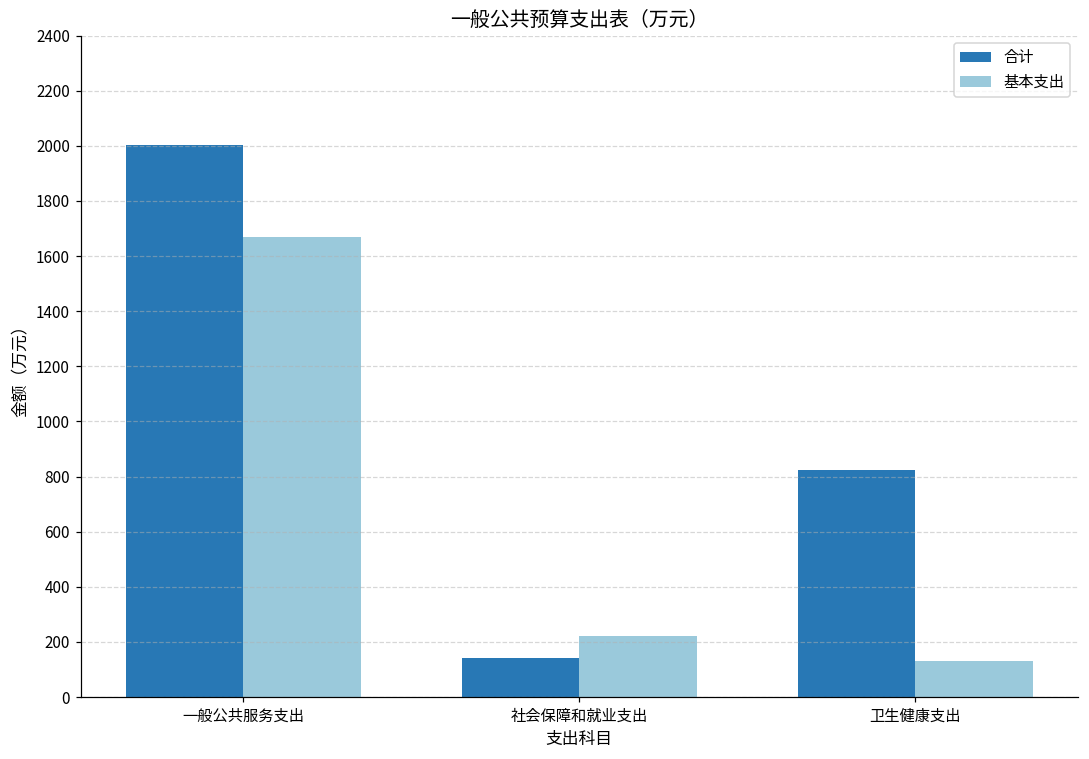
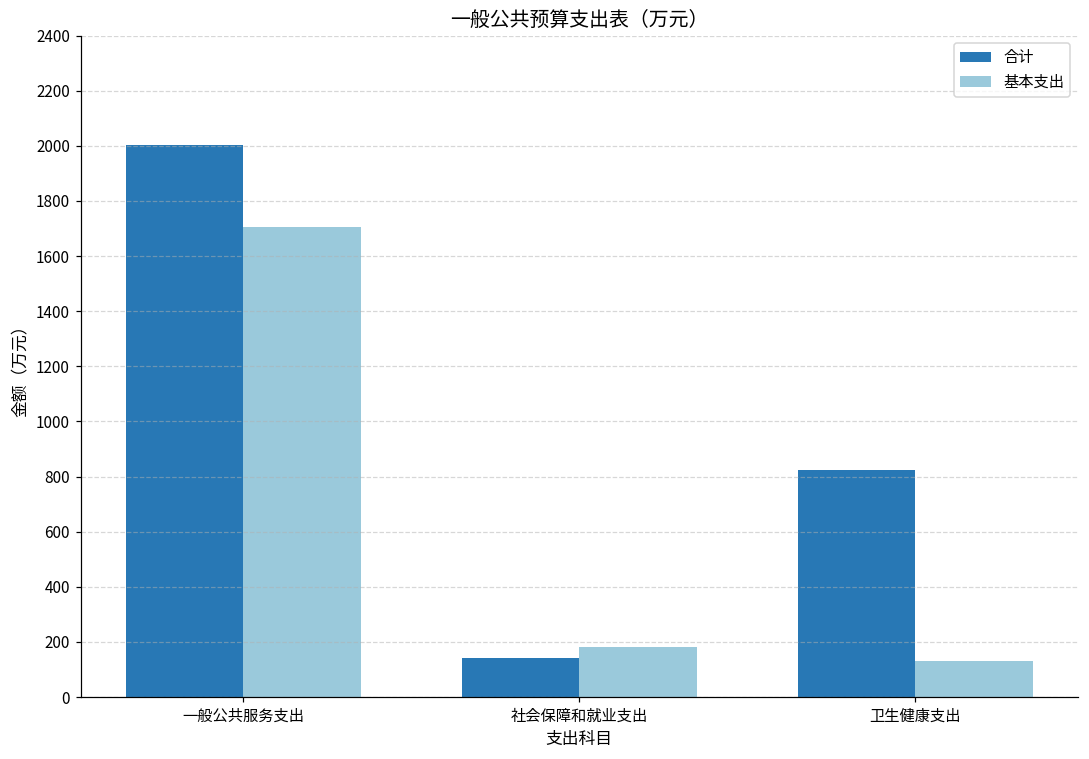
基本支出, 一般公共服务支出: 1670 -> 1710
基本支出, 社会保障和就业支出: 220 -> 180
